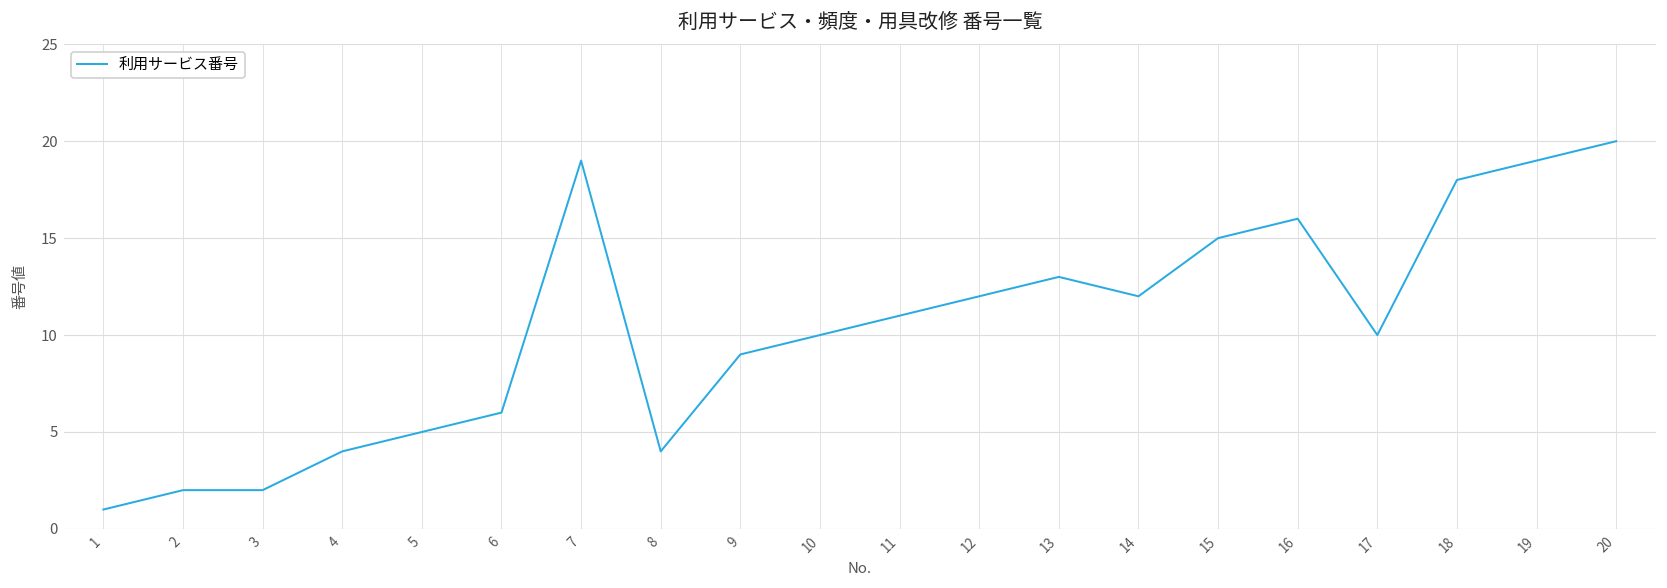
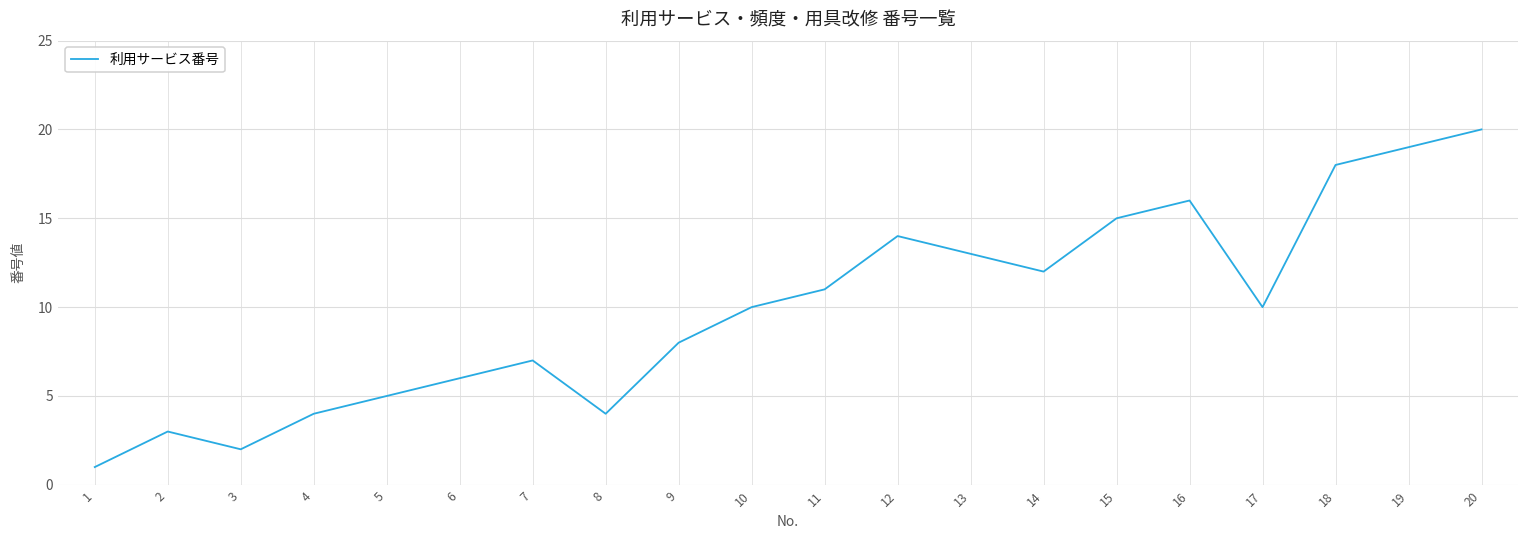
2: 2 -> 3
7: 19 -> 7
9: 9 -> 8
12: 12 -> 14
